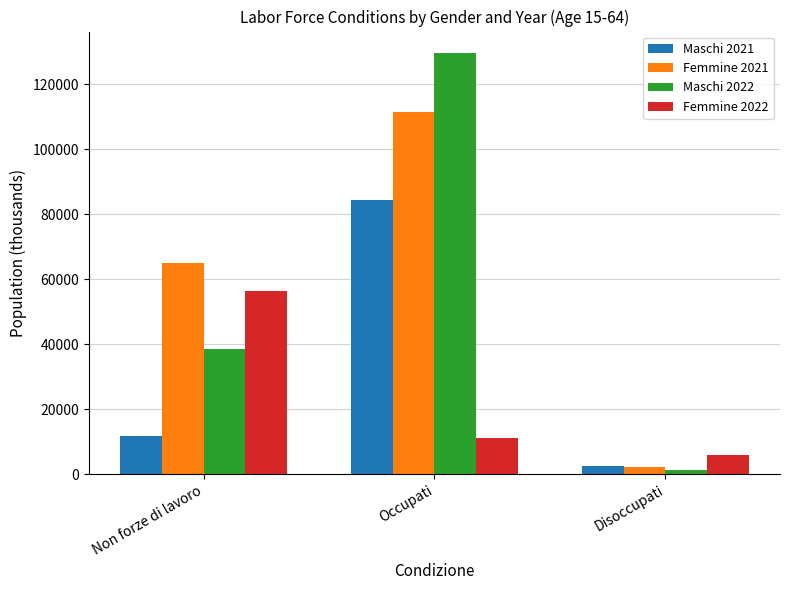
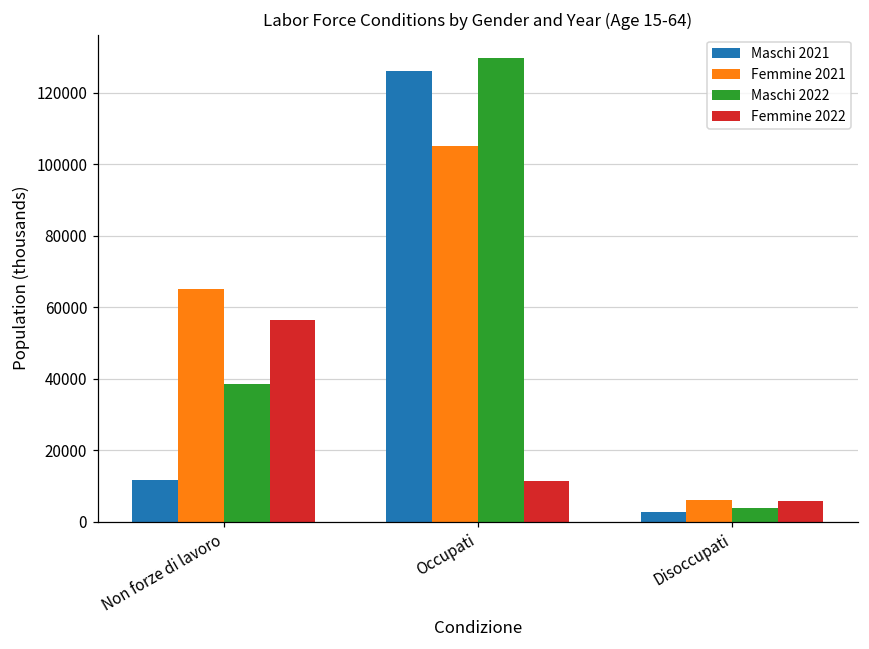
Maschi 2021, Occupati: 84000 -> 126000
Femmine 2021, Occupati: 112000 -> 105000
Femmine 2021, Disoccupati: 2000 -> 6000
Maschi 2022, Disoccupati: 1000 -> 4000
